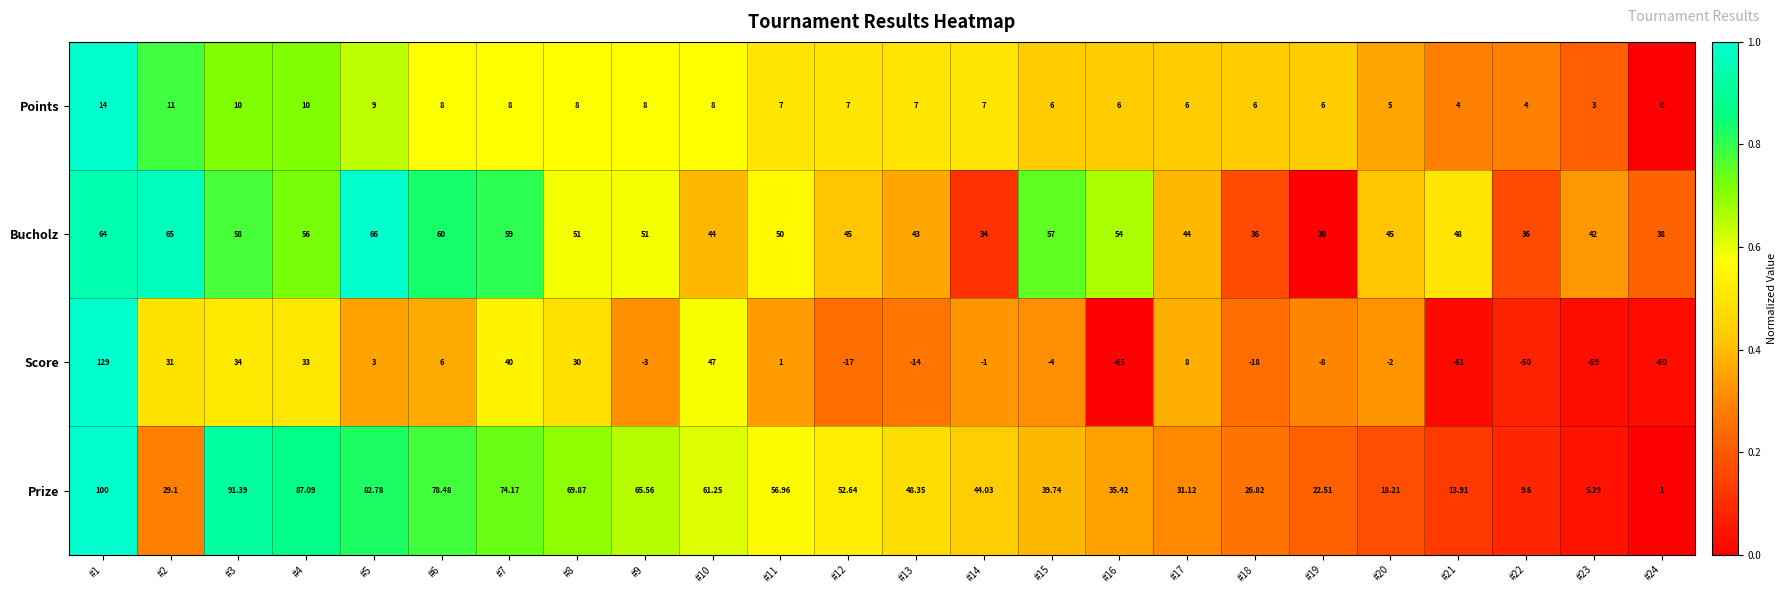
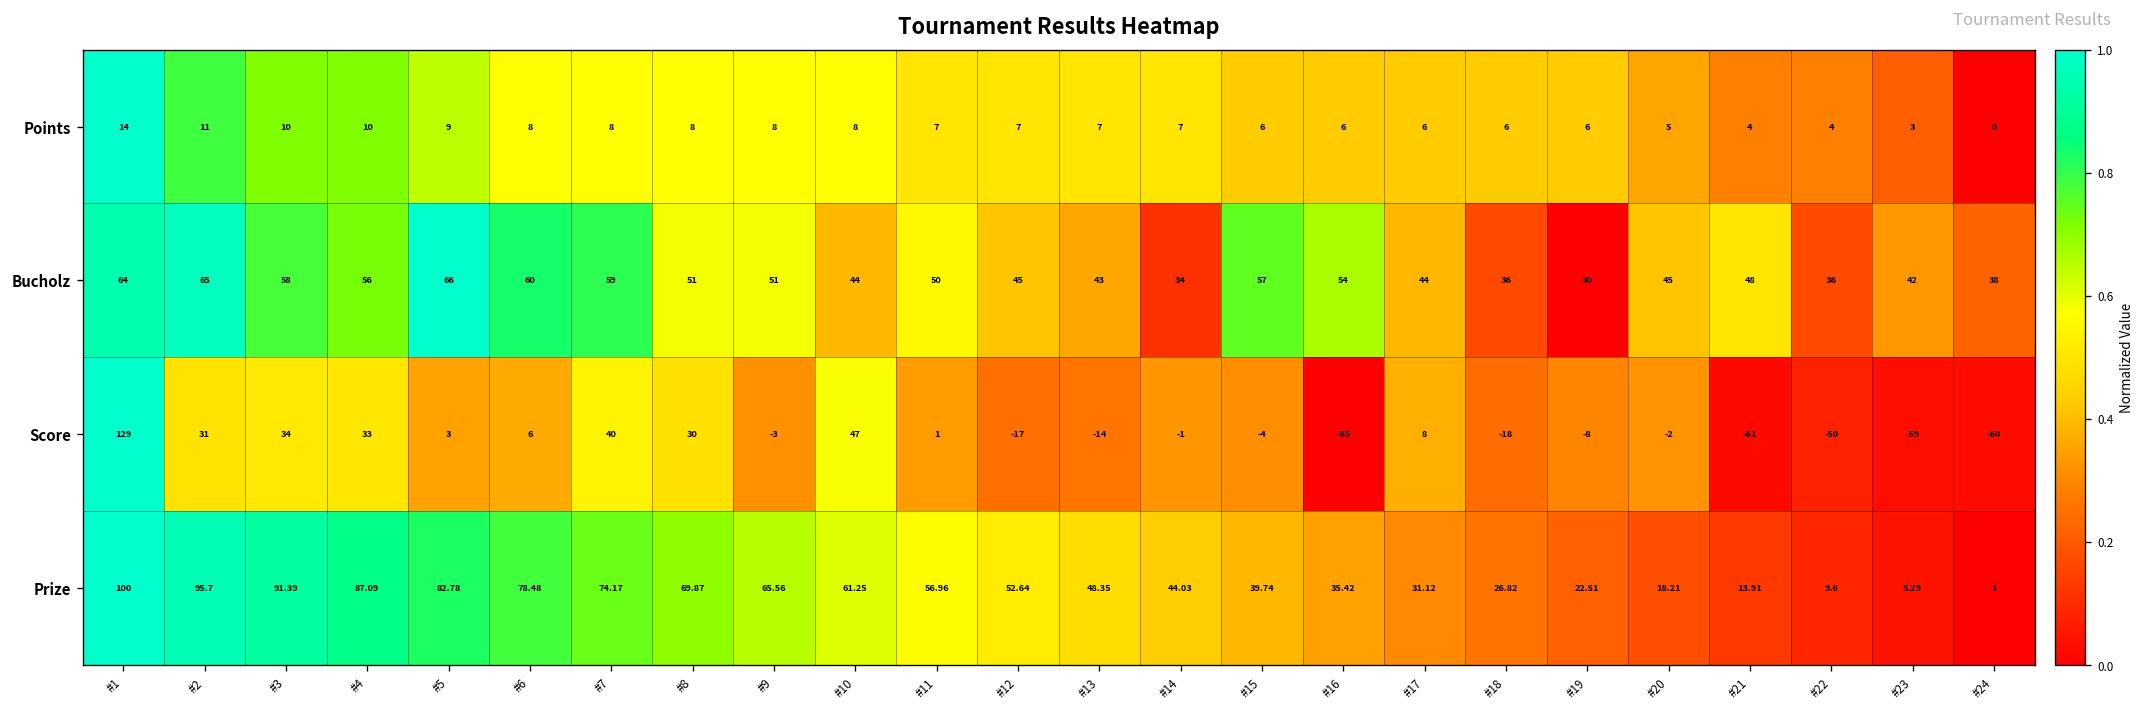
Prize, #2: 29.1 -> 95.7
